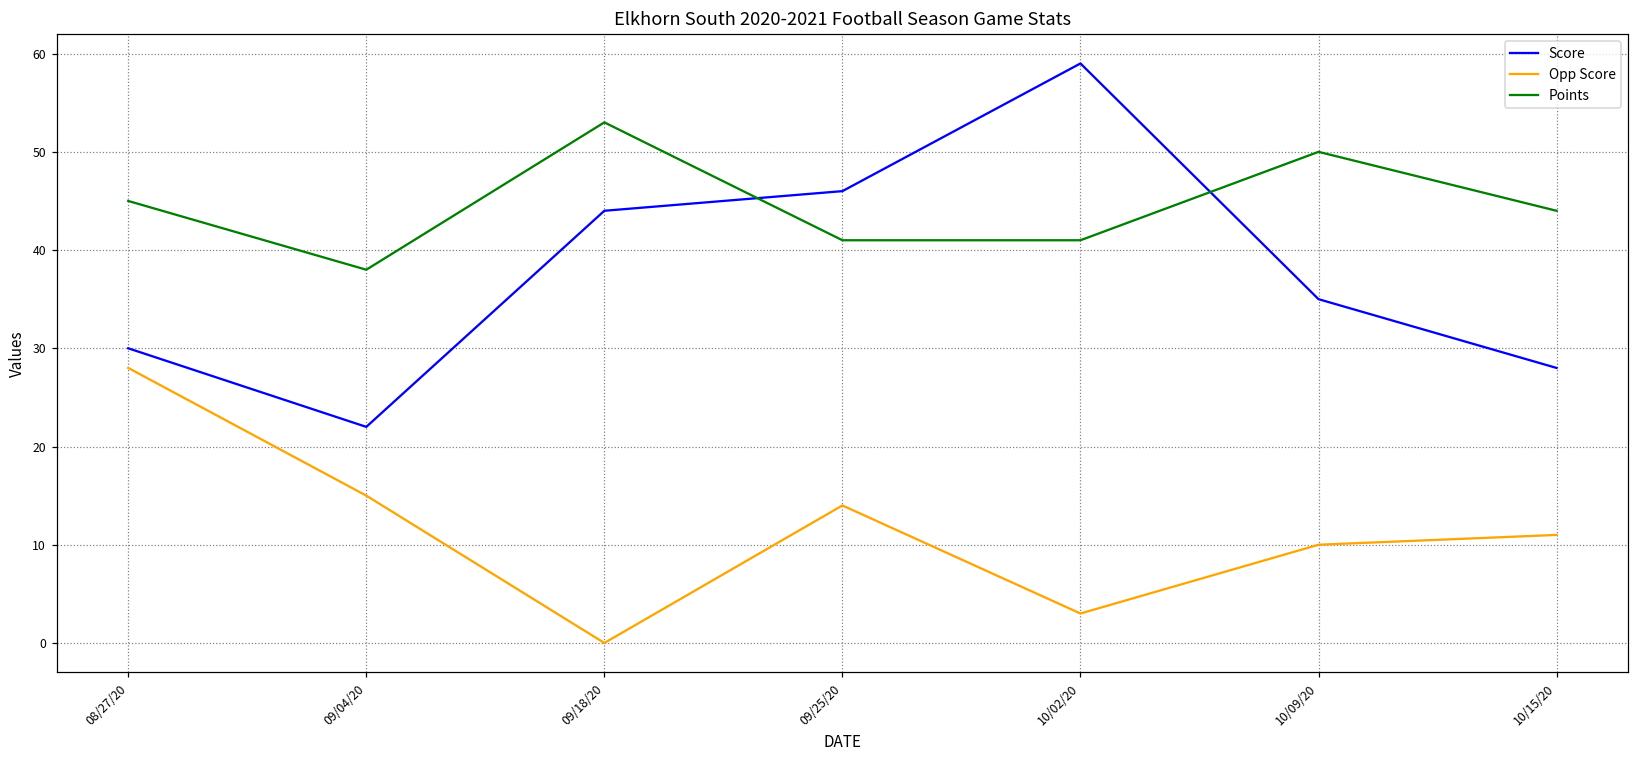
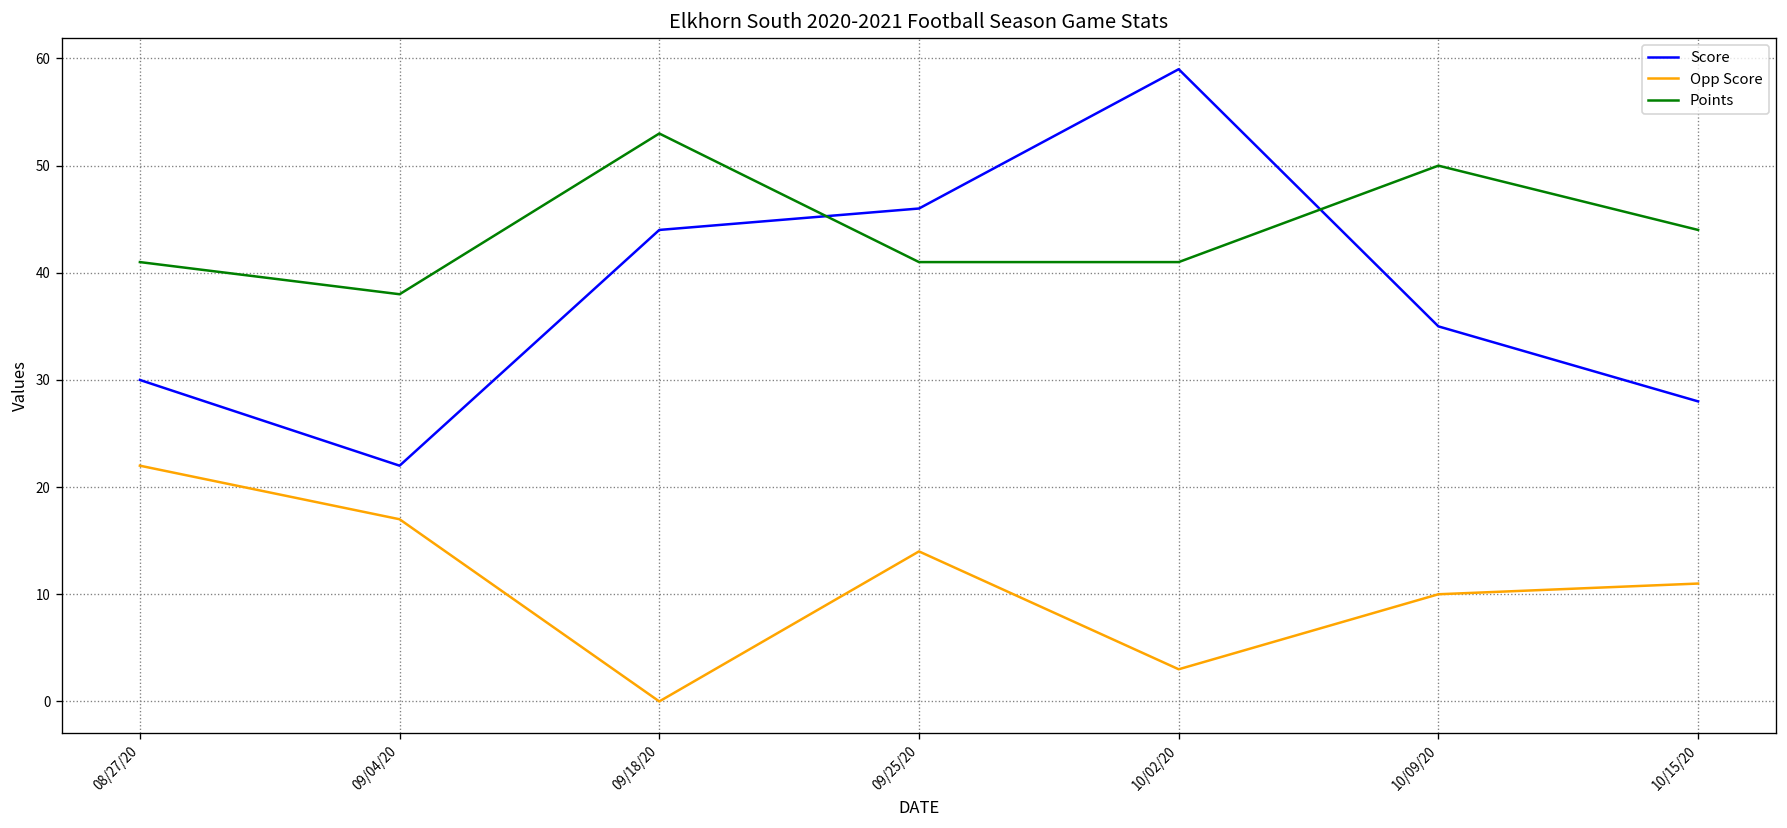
Opp Score, 08/27/20: 28 -> 22
Points, 08/27/20: 45 -> 41
Opp Score, 09/04/20: 15 -> 17
